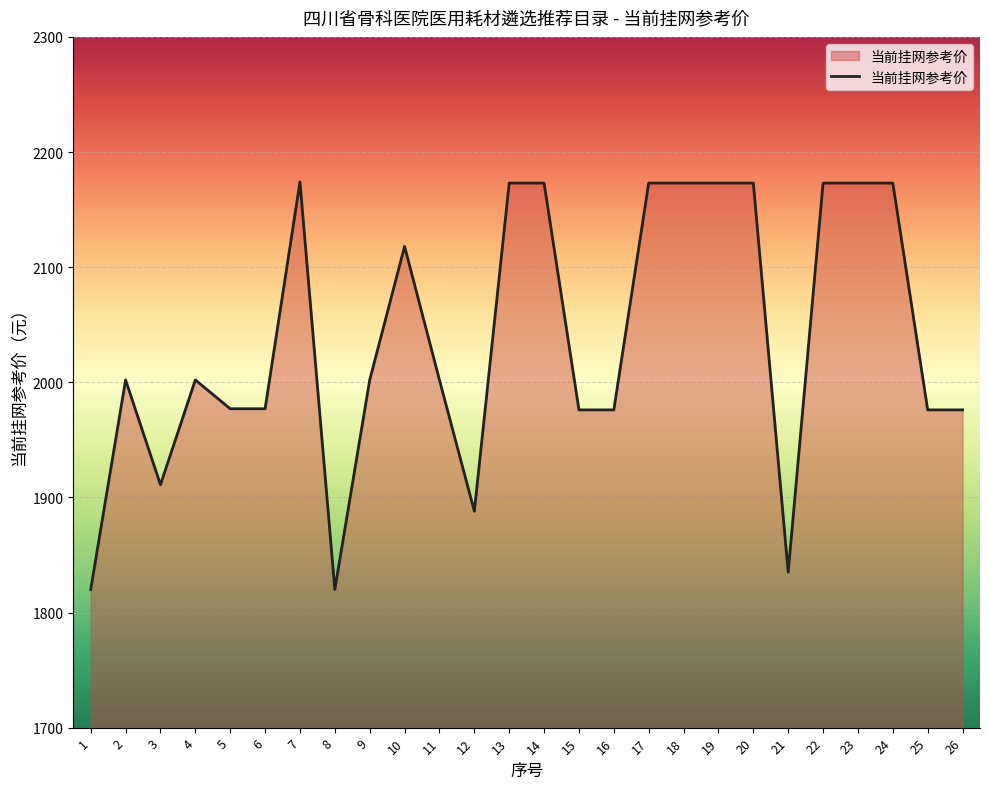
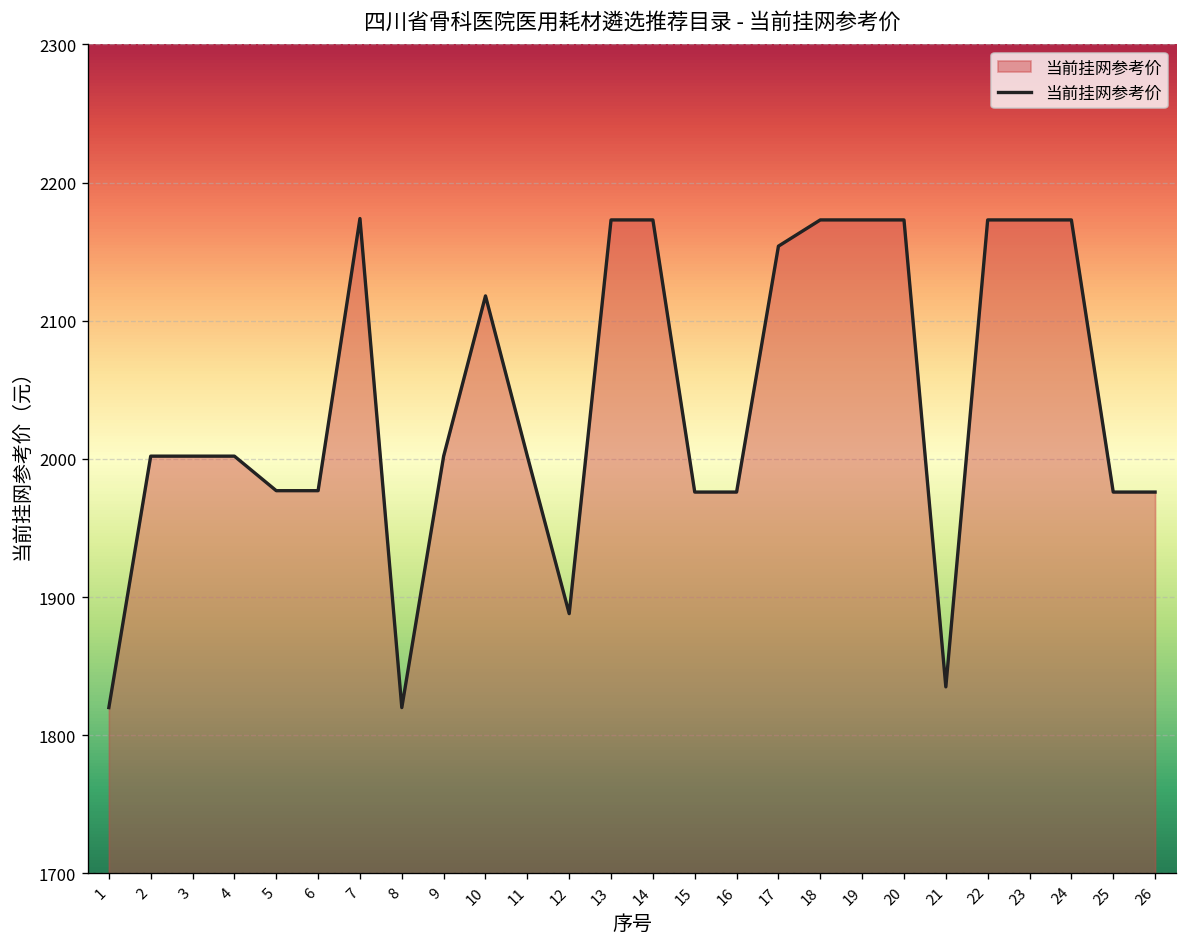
3: 1911 -> 2002
17: 2173 -> 2154
